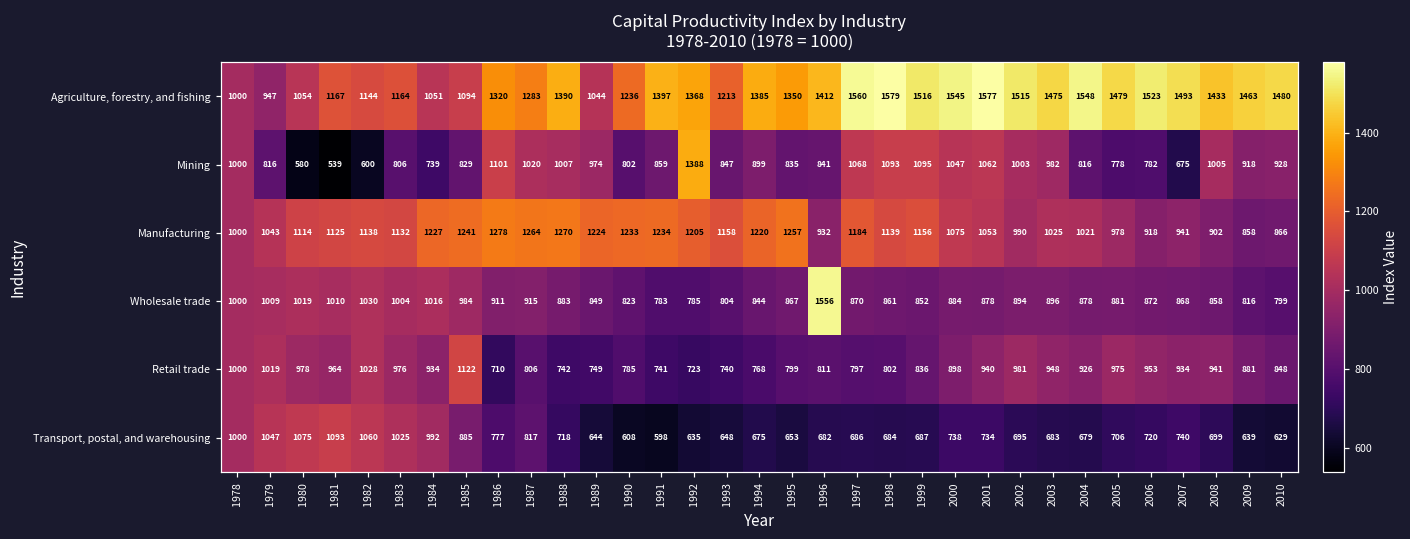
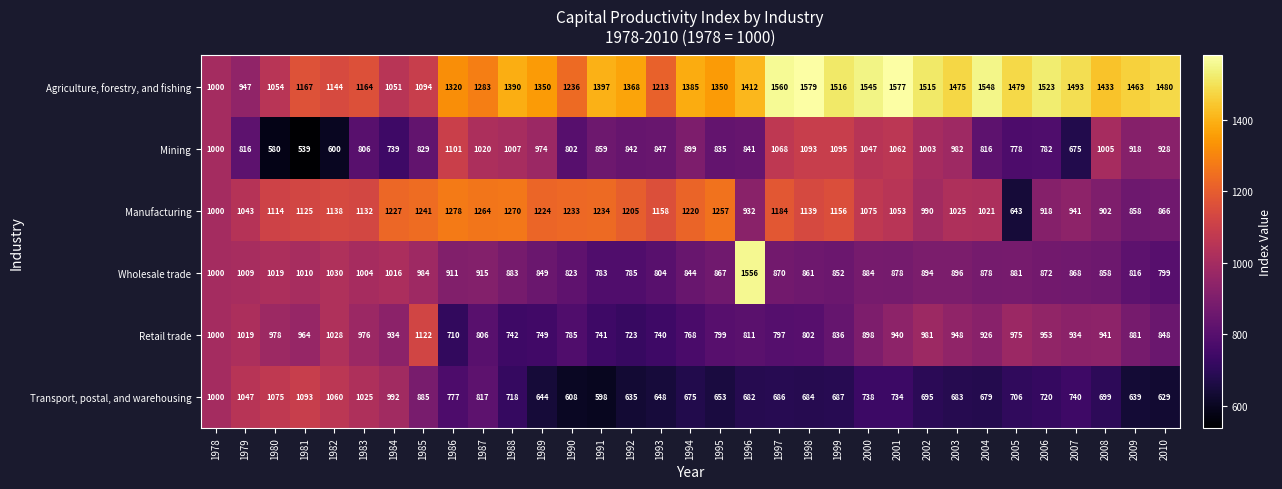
Agriculture, forestry, and fishing, 1989: 1044 -> 1350
Mining, 1992: 1388 -> 842
Manufacturing, 2005: 978 -> 643
